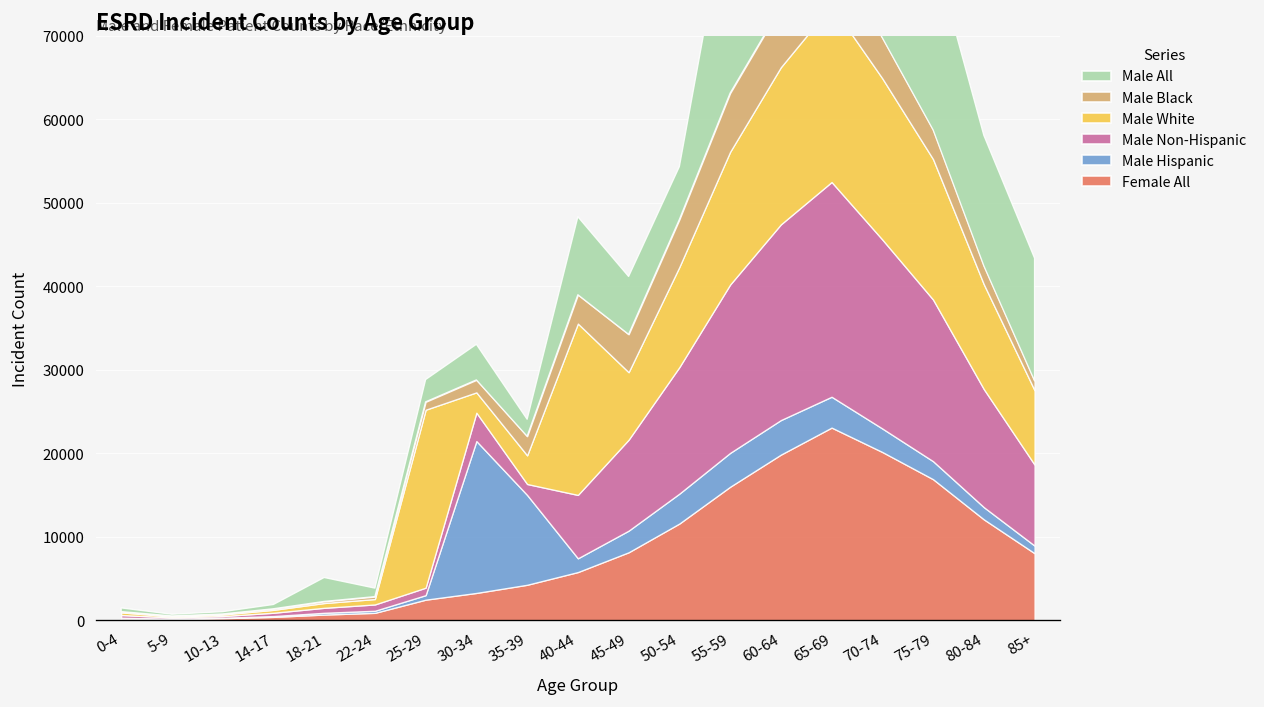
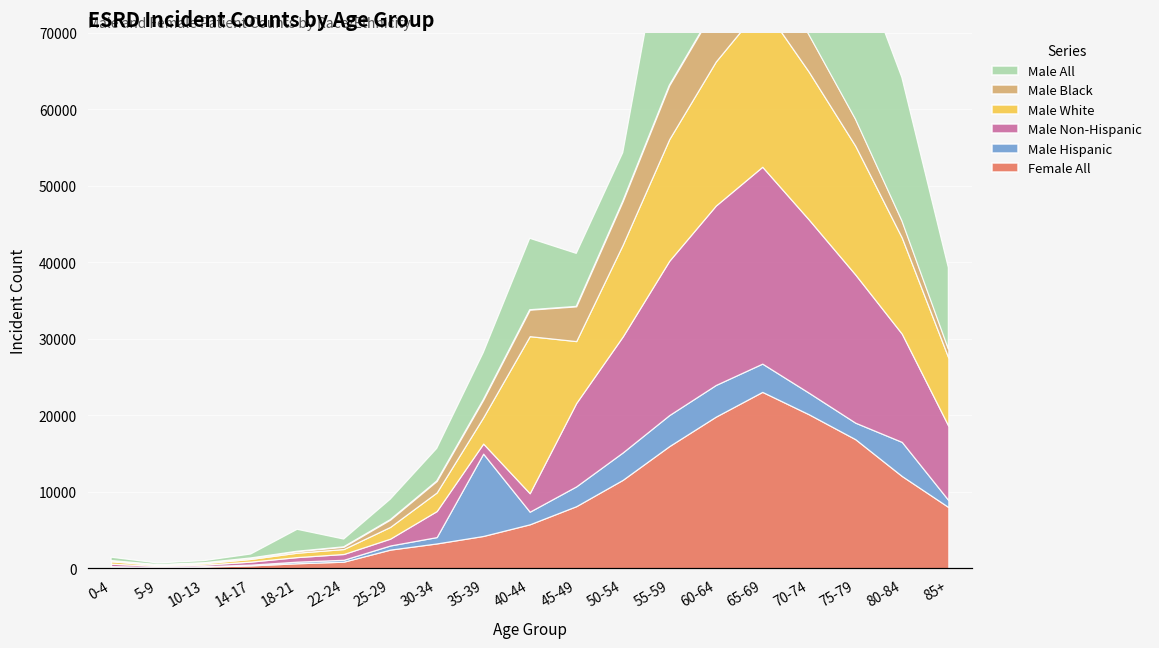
Male White, 25-29: 21000 -> 2000
Male Hispanic, 30-34: 18000 -> 1000
Male All, 35-39: 2000 -> 6000
Male Non-Hispanic, 40-44: 8000 -> 2000
Male Hispanic, 80-84: 1000 -> 4000
Male All, 80-84: 16000 -> 19000
Male All, 85+: 15000 -> 11000
